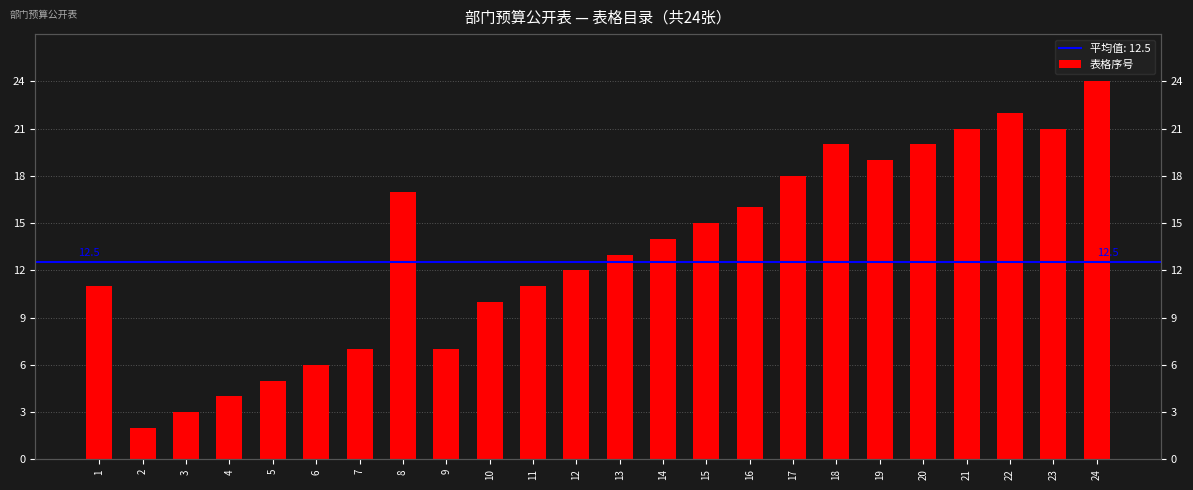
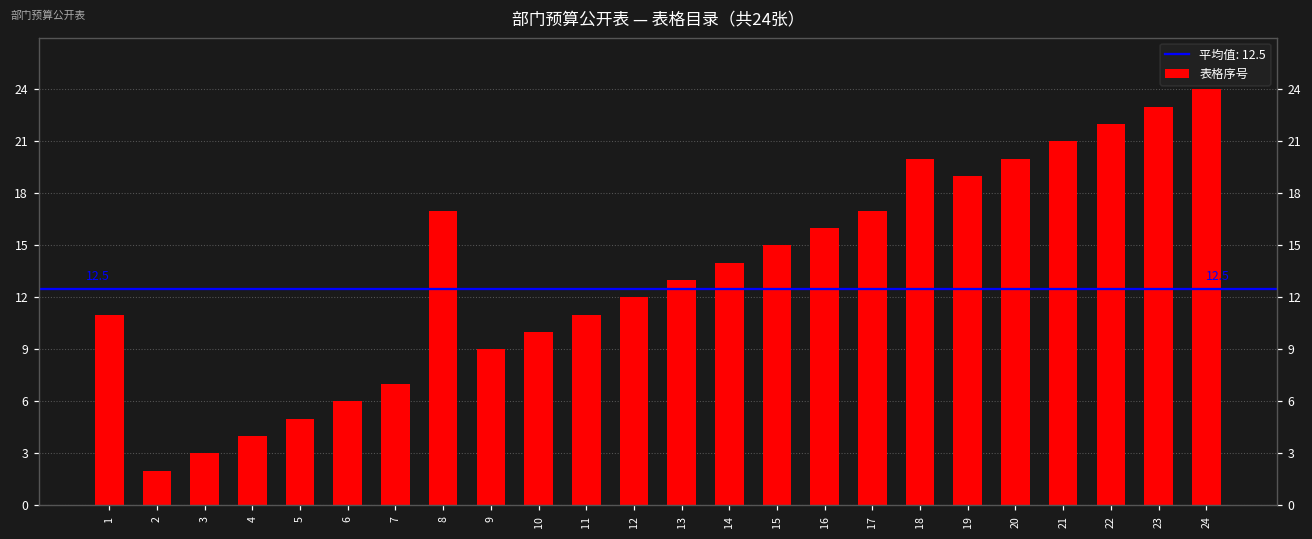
9: 7 -> 9
17: 18 -> 17
23: 21 -> 23
